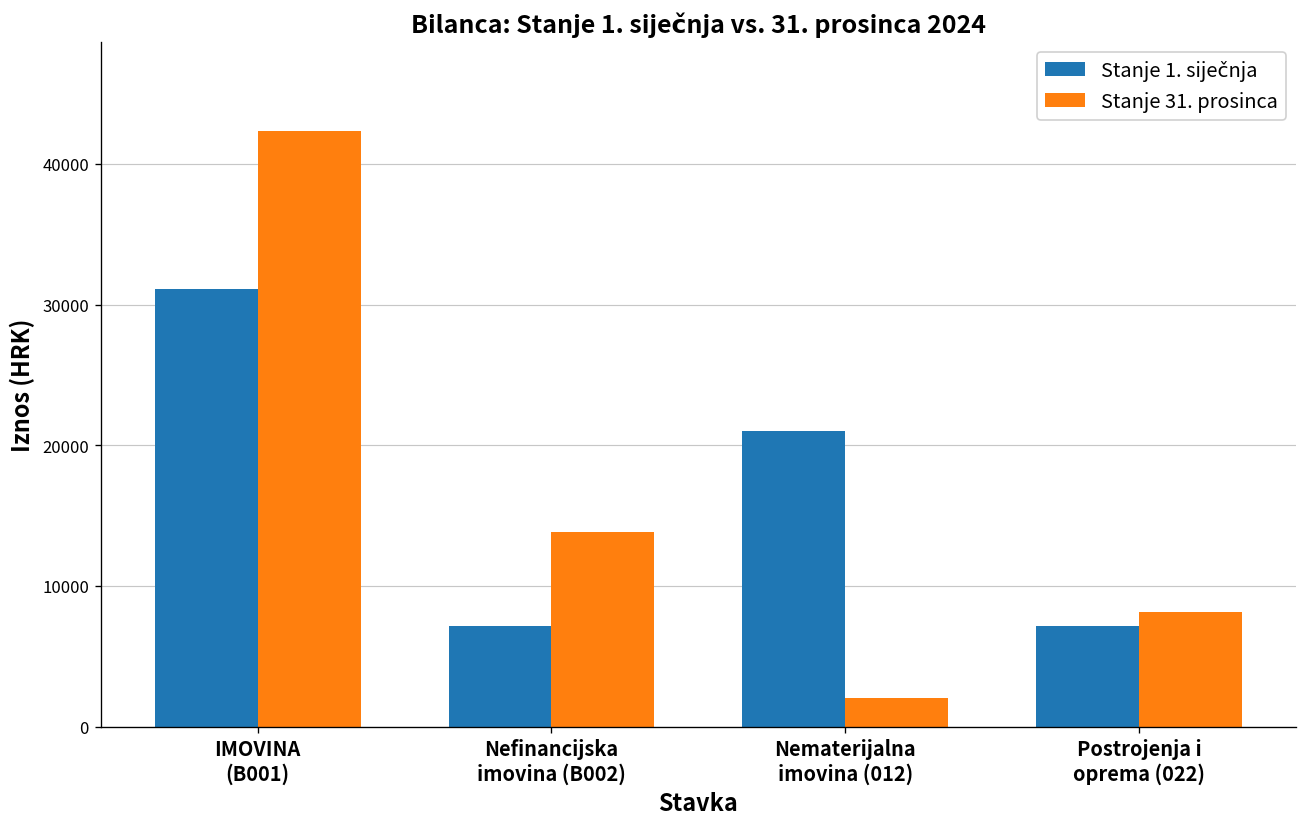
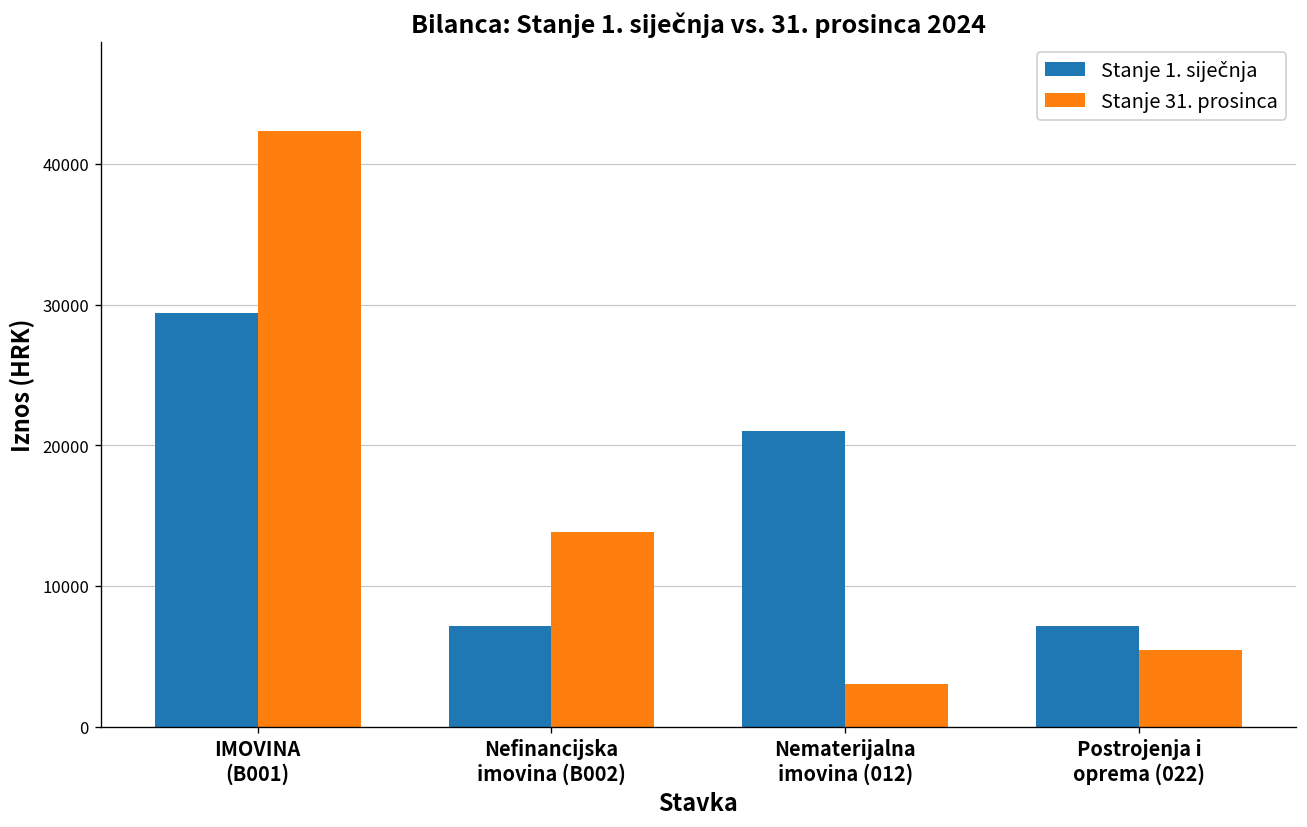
Stanje 1. siječnja, IMOVINA (B001): 31100 -> 29400
Stanje 31. prosinca, Nematerijalna imovina (012): 2000 -> 3000
Stanje 31. prosinca, Postrojenja i oprema (022): 8100 -> 5400
